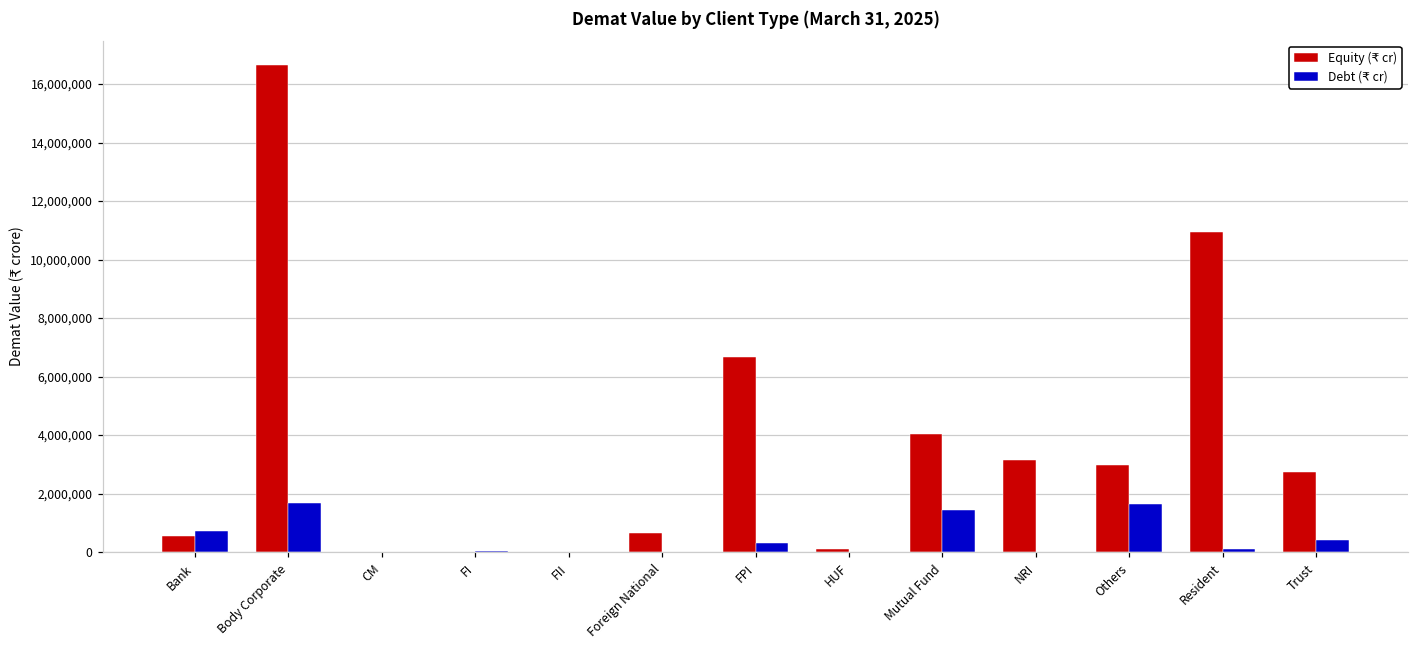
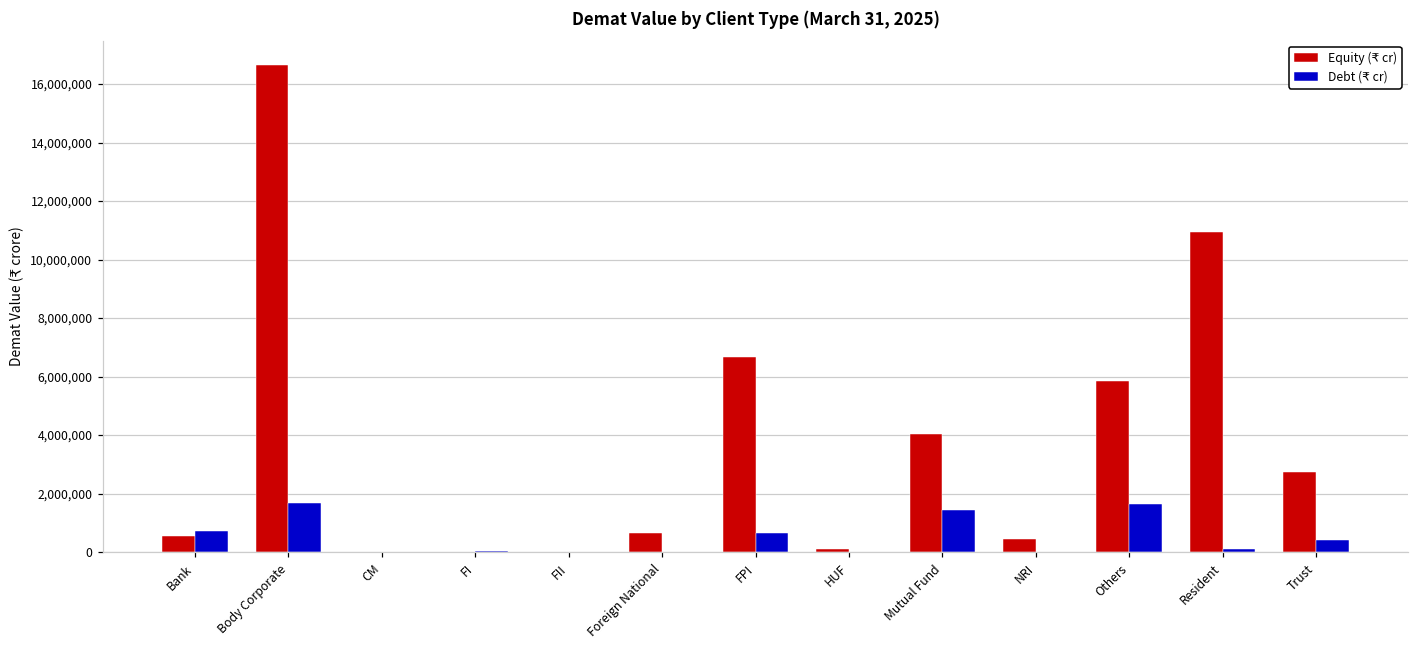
Debt (₹ cr), FPI: 300,000 -> 700,000
Equity (₹ cr), NRI: 3,100,000 -> 400,000
Equity (₹ cr), Others: 3,000,000 -> 5,900,000
